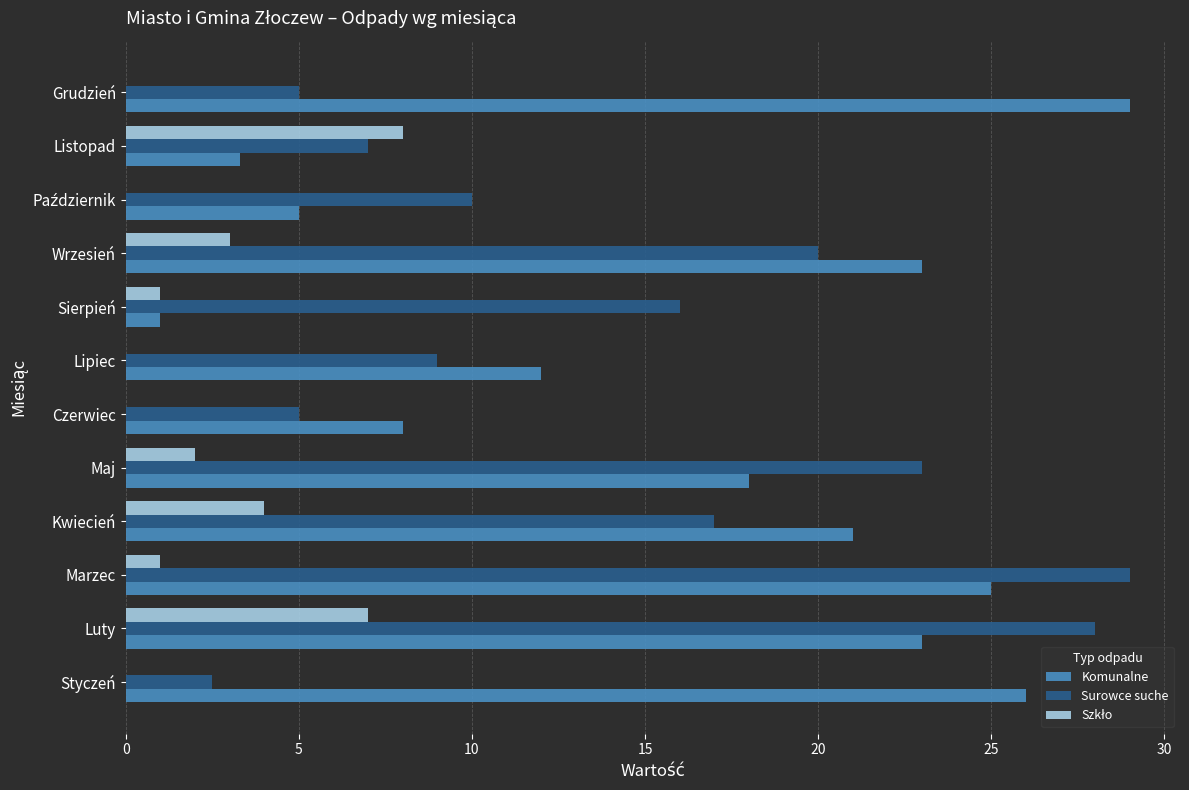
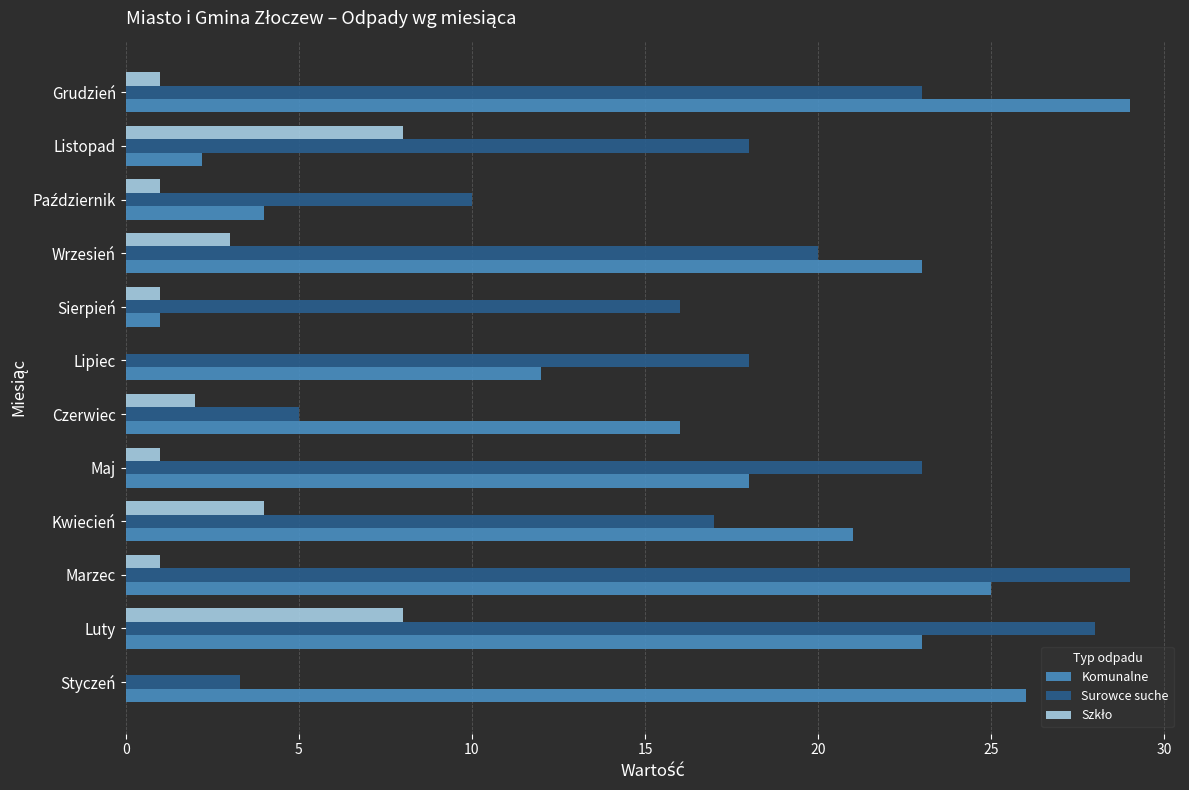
Szkło, Grudzień: 0 -> 1
Surowce suche, Grudzień: 5 -> 23
Surowce suche, Listopad: 7 -> 18
Komunalne, Listopad: 3.3 -> 2.2
Szkło, Październik: 0 -> 1
Komunalne, Październik: 5 -> 4
Surowce suche, Lipiec: 9 -> 18
Szkło, Czerwiec: 0 -> 2
Komunalne, Czerwiec: 8 -> 16
Szkło, Maj: 2 -> 1
Szkło, Luty: 7 -> 8
Surowce suche, Styczeń: 2.5 -> 3.3
